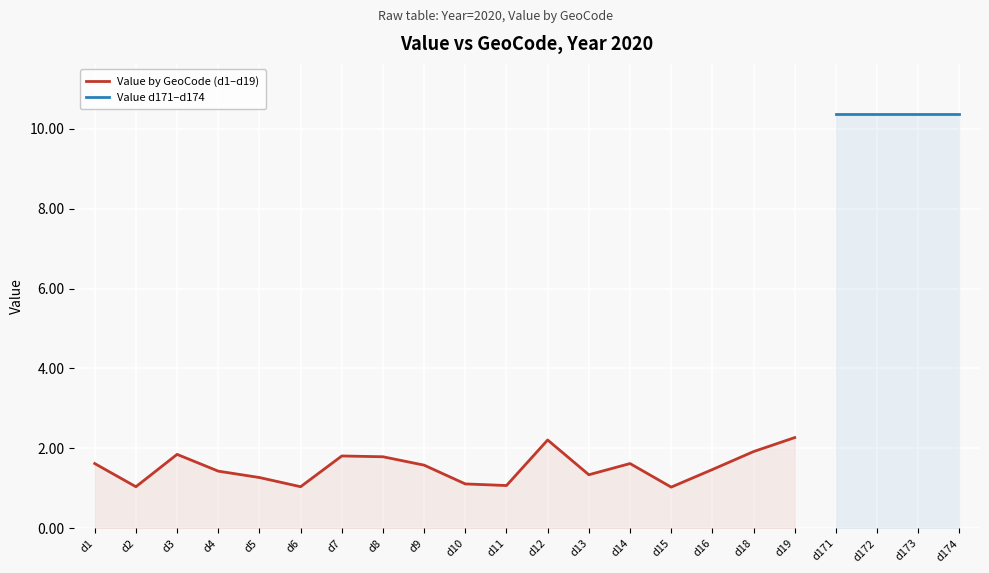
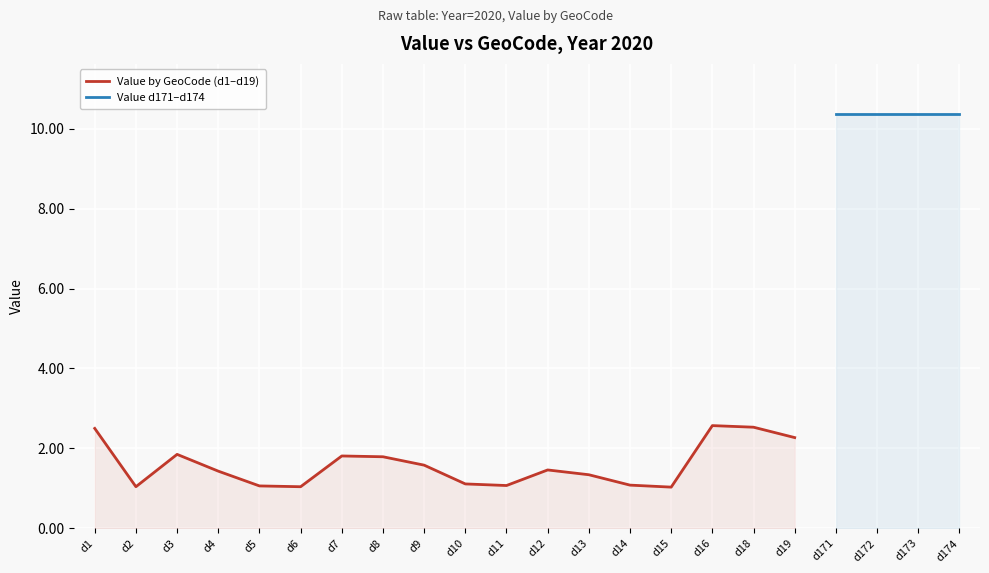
Value by GeoCode (d1–d19), d1: 1.6 -> 2.5
Value by GeoCode (d1–d19), d5: 1.3 -> 1.1
Value by GeoCode (d1–d19), d12: 2.2 -> 1.5
Value by GeoCode (d1–d19), d14: 1.6 -> 1.1
Value by GeoCode (d1–d19), d16: 1.5 -> 2.6
Value by GeoCode (d1–d19), d18: 1.9 -> 2.5
